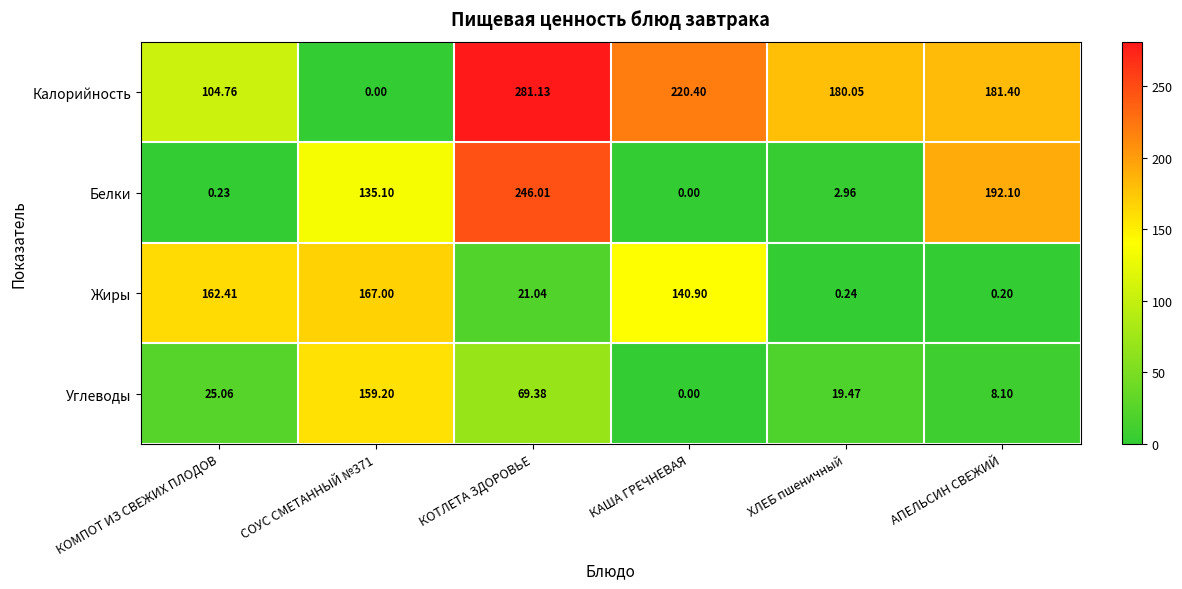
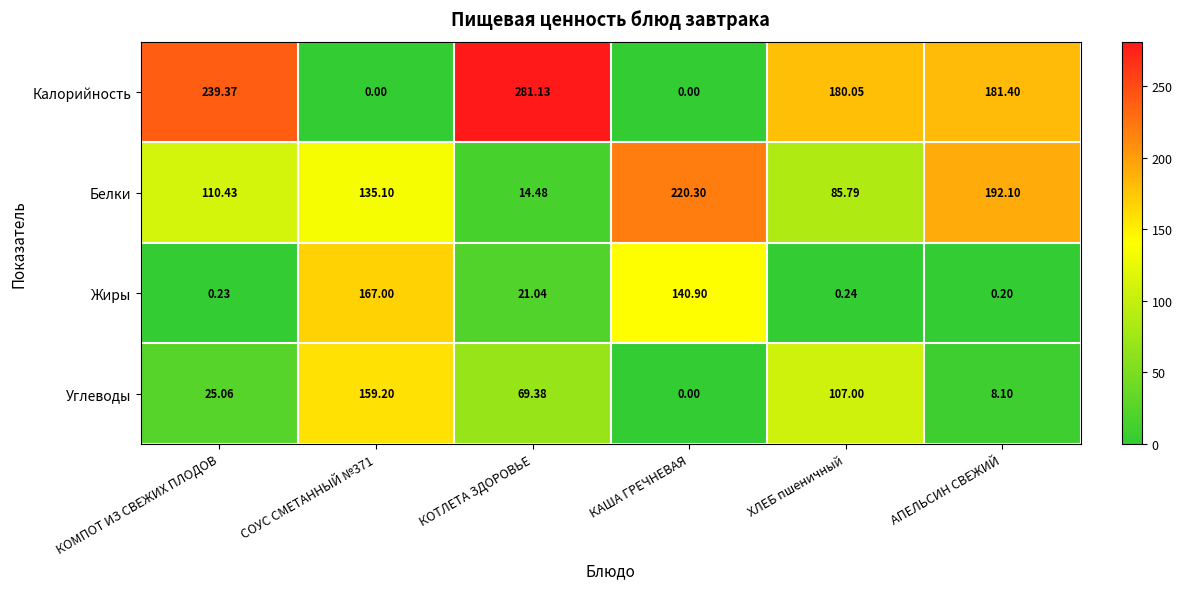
Калорийность, КОМПОТ ИЗ СВЕЖИХ ПЛОДОВ: 104.76 -> 239.37
Калорийность, КАША ГРЕЧНЕВАЯ: 220.40 -> 0.00
Белки, КОМПОТ ИЗ СВЕЖИХ ПЛОДОВ: 0.23 -> 110.43
Белки, КОТЛЕТА ЗДОРОВЬЕ: 246.01 -> 14.48
Белки, КАША ГРЕЧНЕВАЯ: 0.00 -> 220.30
Белки, ХЛЕБ пшеничный: 2.96 -> 85.79
Жиры, КОМПОТ ИЗ СВЕЖИХ ПЛОДОВ: 162.41 -> 0.23
Углеводы, ХЛЕБ пшеничный: 19.47 -> 107.00
